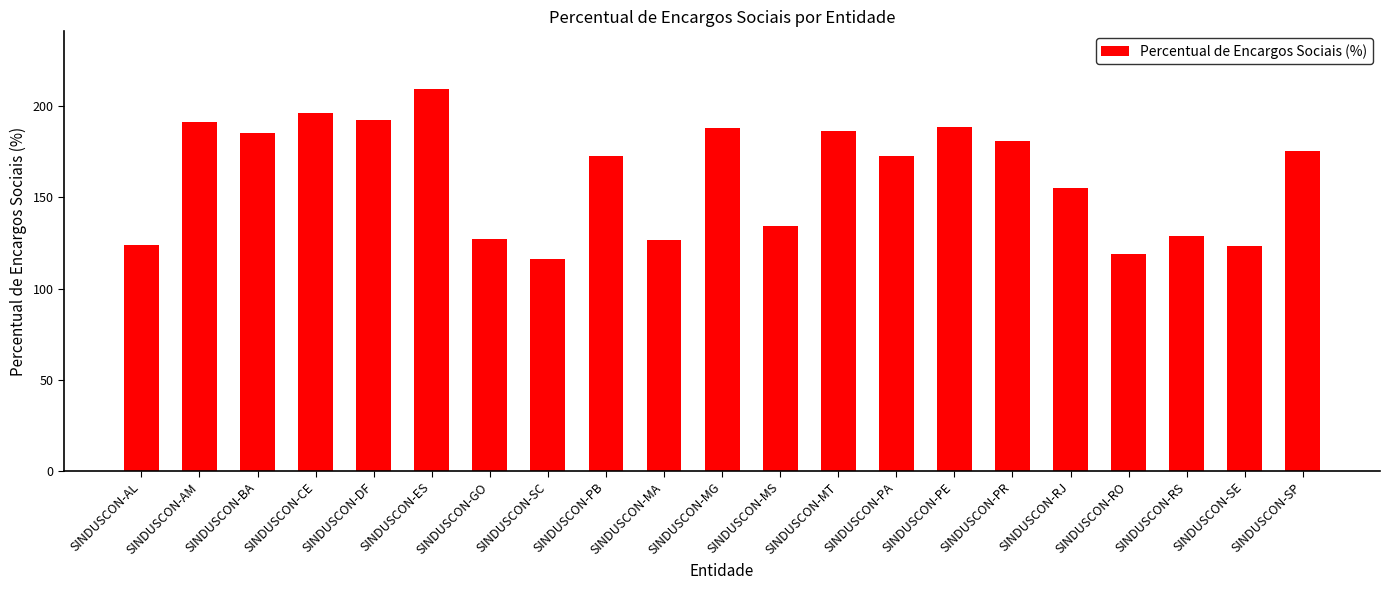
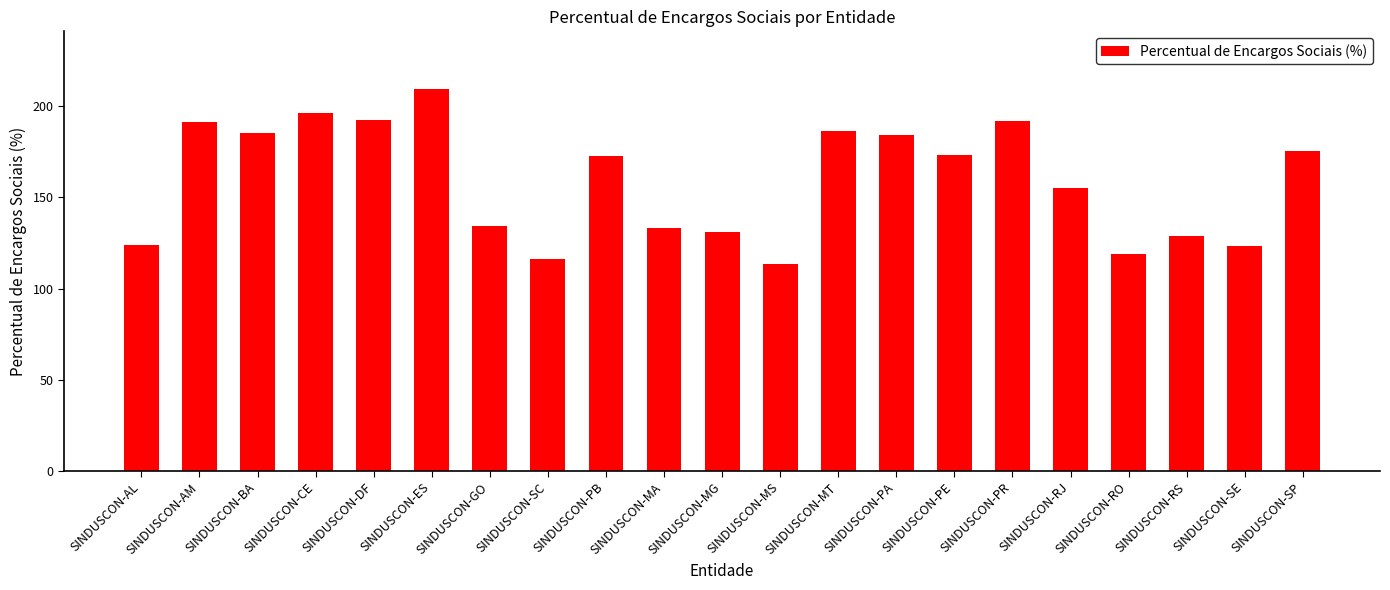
SINDUSCON-GO: 127 -> 134
SINDUSCON-MA: 126 -> 133
SINDUSCON-MG: 188 -> 131
SINDUSCON-MS: 134 -> 113
SINDUSCON-PA: 173 -> 184
SINDUSCON-PE: 189 -> 173
SINDUSCON-PR: 181 -> 192
